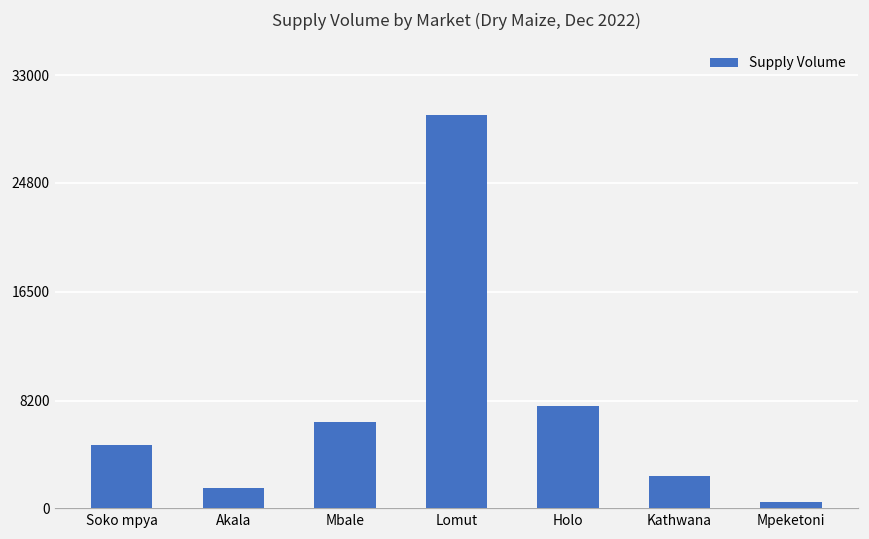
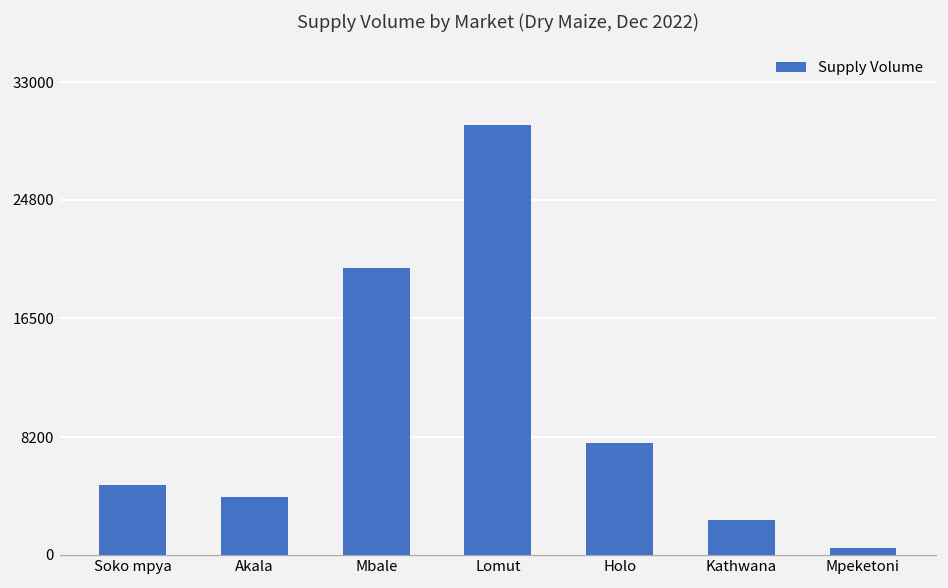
Akala: 1600 -> 4000
Mbale: 6600 -> 20000
